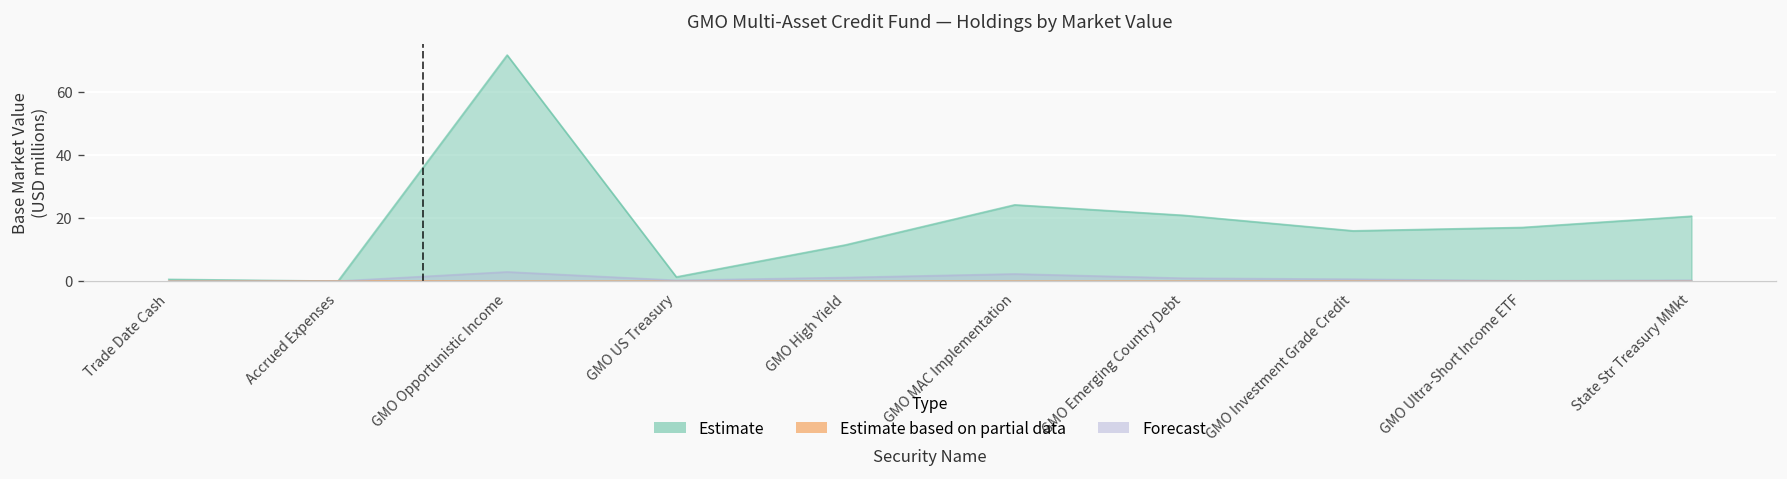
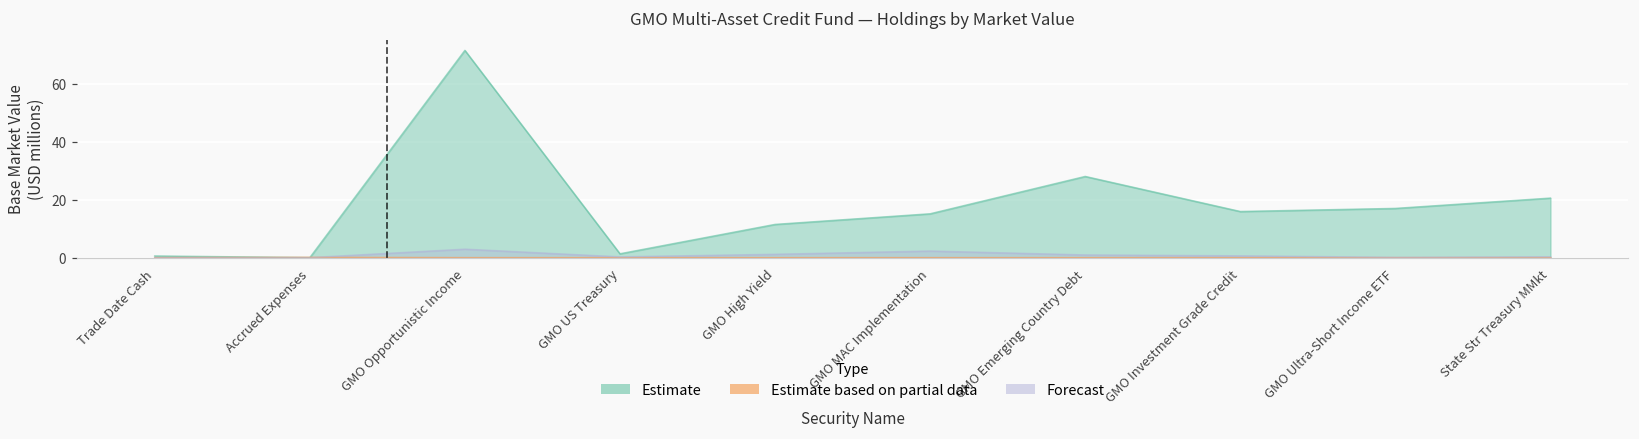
Estimate, GMO MAC Implementation: 24 -> 15
Estimate, GMO Emerging Country Debt: 21 -> 28
